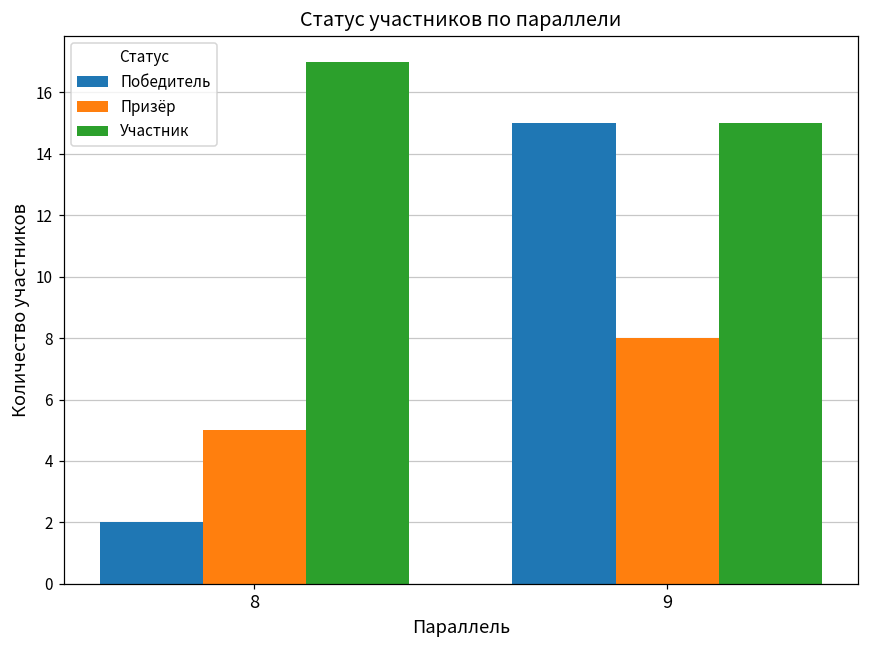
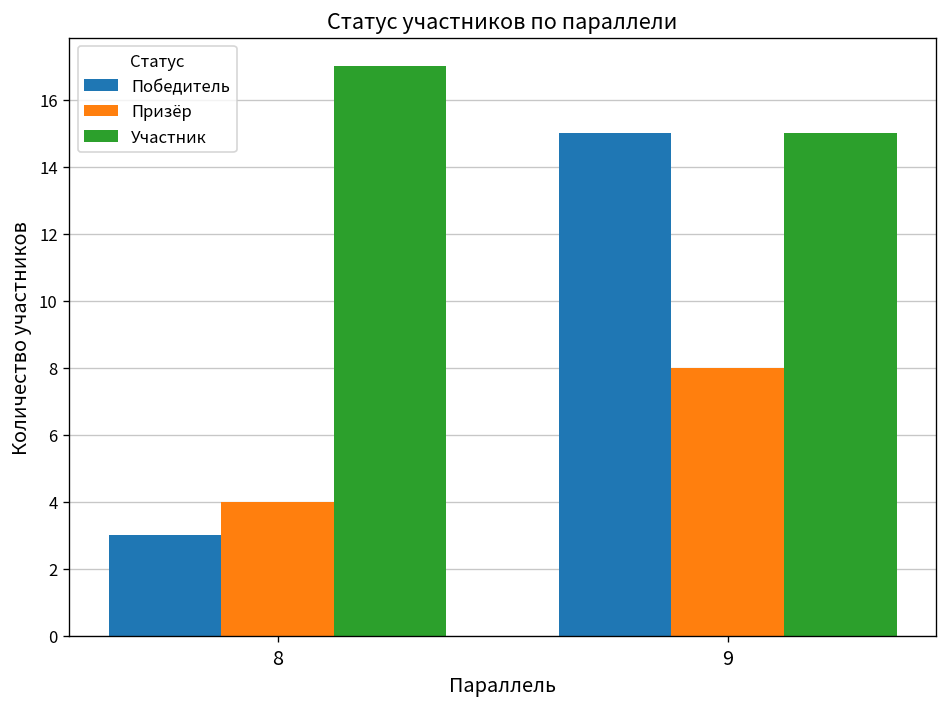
Победитель, 8: 2 -> 3
Призёр, 8: 5 -> 4
